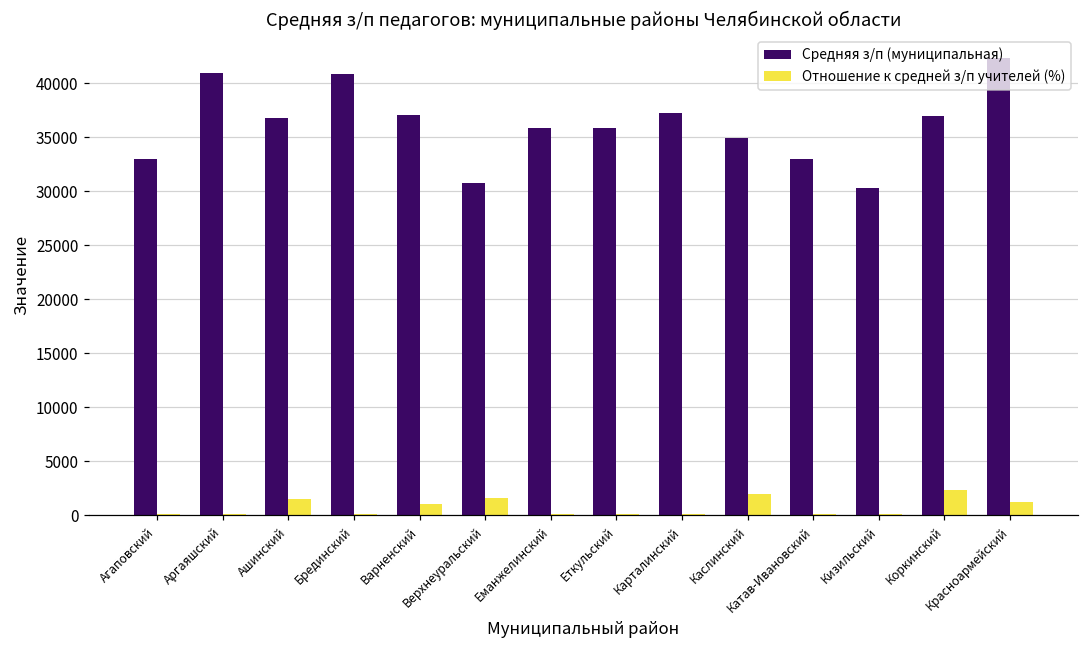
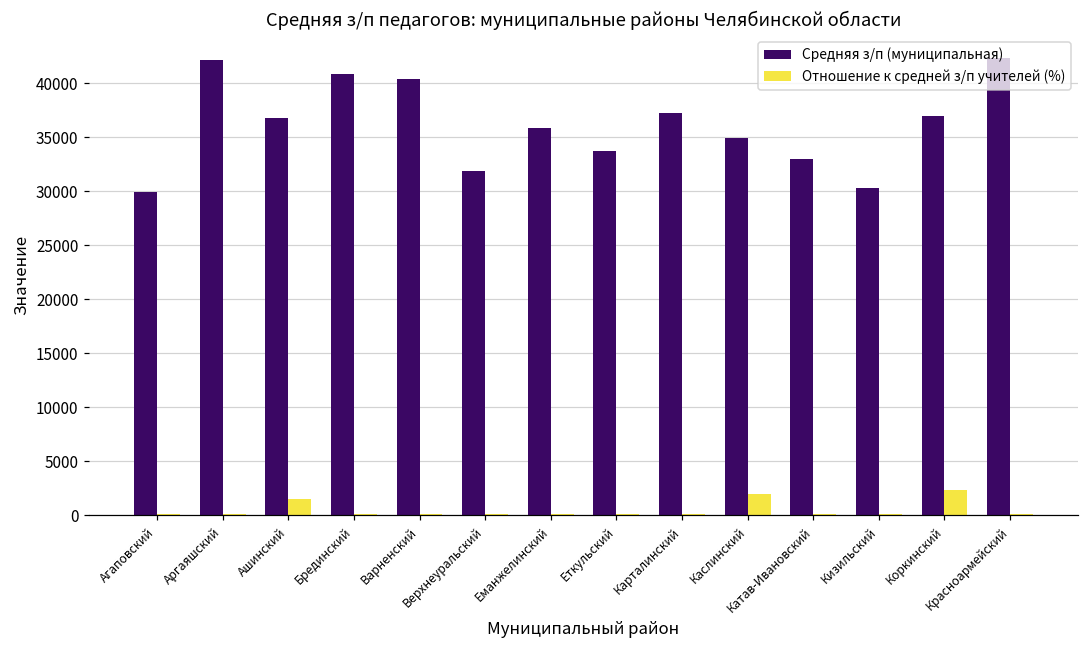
Средняя з/п (муниципальная), Агаповский: 33000 -> 30000
Средняя з/п (муниципальная), Аргаяшский: 41000 -> 42000
Средняя з/п (муниципальная), Варненский: 37000 -> 40000
Отношение к средней з/п учителей (%), Варненский: 1000 -> 0
Средняя з/п (муниципальная), Верхнеуральский: 31000 -> 32000
Отношение к средней з/п учителей (%), Верхнеуральский: 2000 -> 0
Средняя з/п (муниципальная), Еткульский: 36000 -> 34000
Отношение к средней з/п учителей (%), Красноармейский: 1000 -> 0
